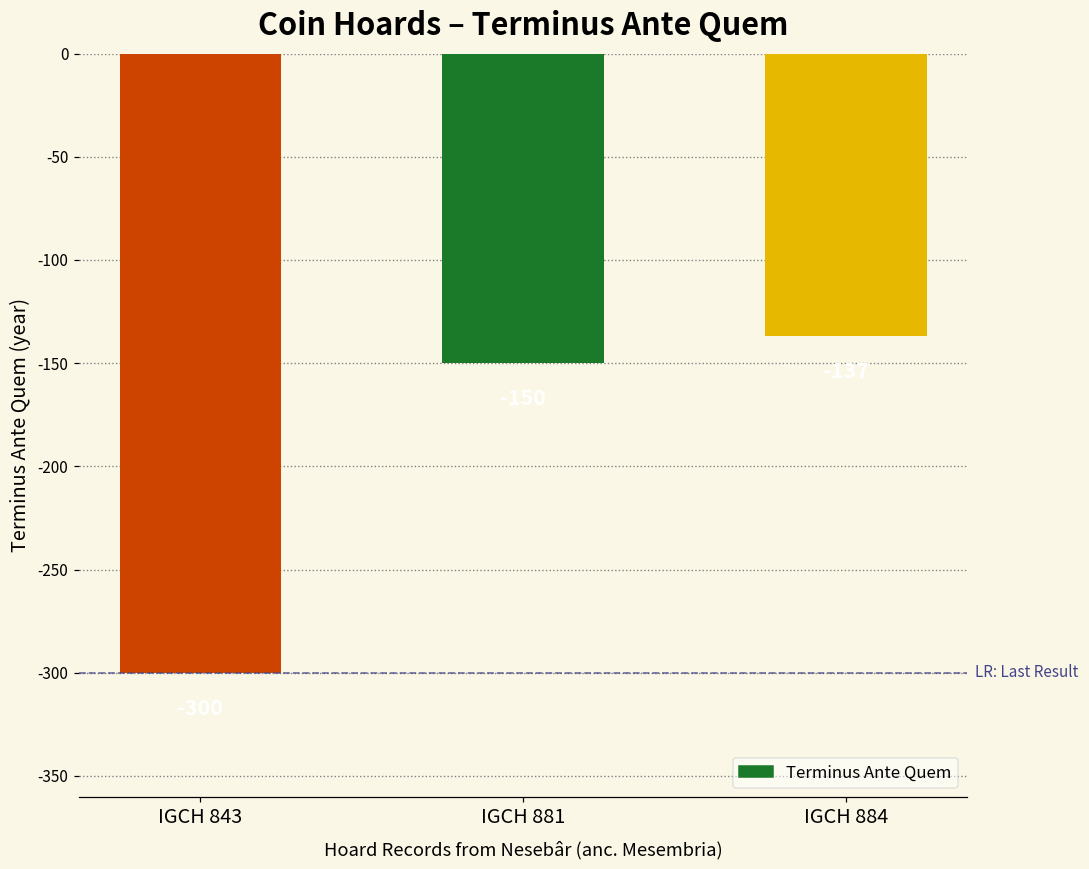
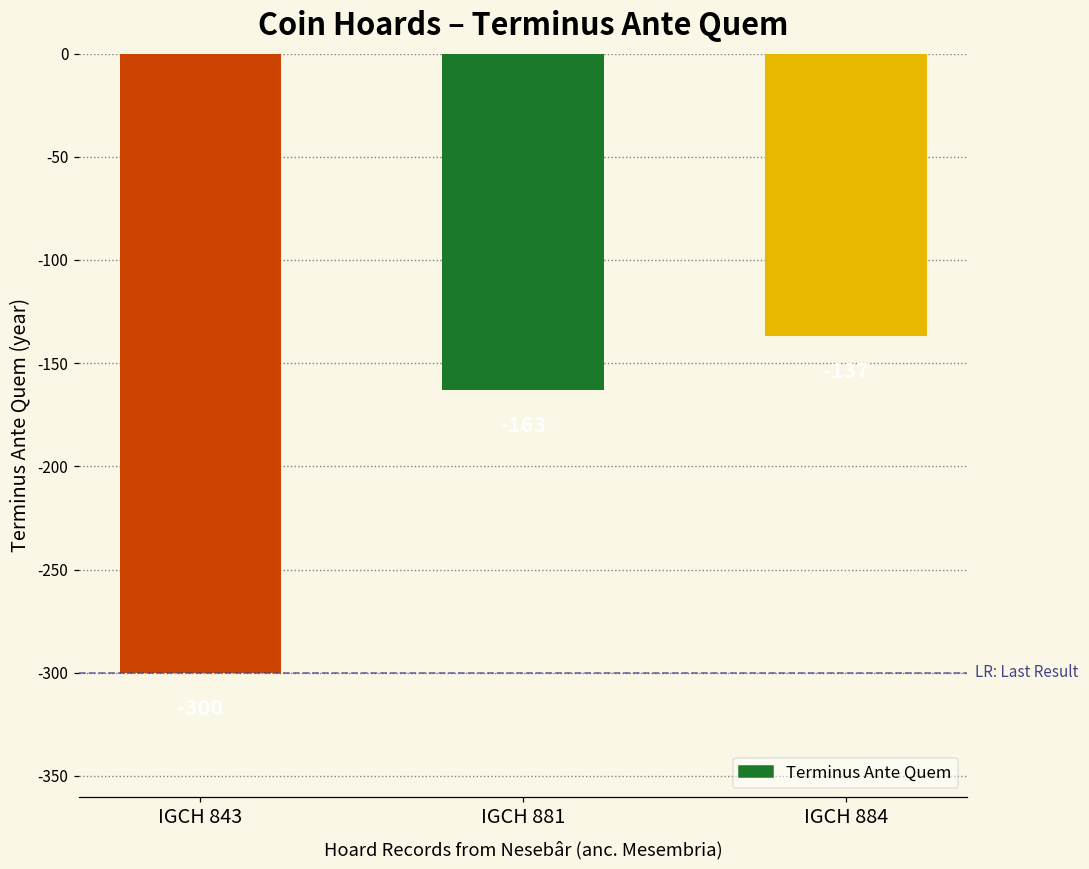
IGCH 881: -150 -> -163
